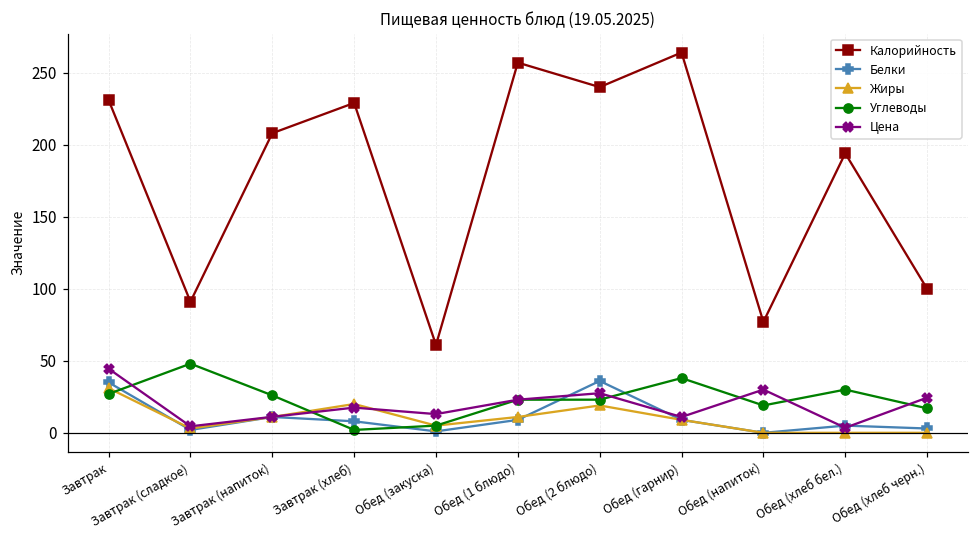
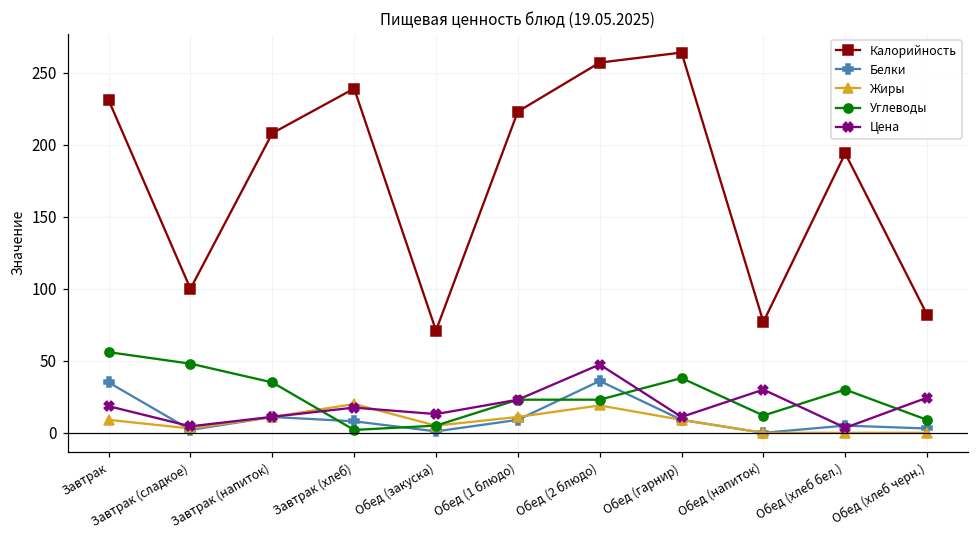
Жиры, Завтрак: 31 -> 9
Углеводы, Завтрак: 27 -> 56
Цена, Завтрак: 45 -> 19
Калорийность, Завтрак (сладкое): 91 -> 100
Углеводы, Завтрак (напиток): 26 -> 35
Калорийность, Завтрак (хлеб): 229 -> 239
Калорийность, Обед (закуска): 61 -> 71
Калорийность, Обед (1 блюдо): 257 -> 223
Калорийность, Обед (2 блюдо): 240 -> 257
Цена, Обед (2 блюдо): 28 -> 47
Углеводы, Обед (напиток): 19 -> 12
Калорийность, Обед (хлеб черн.): 100 -> 82
Углеводы, Обед (хлеб черн.): 17 -> 9
